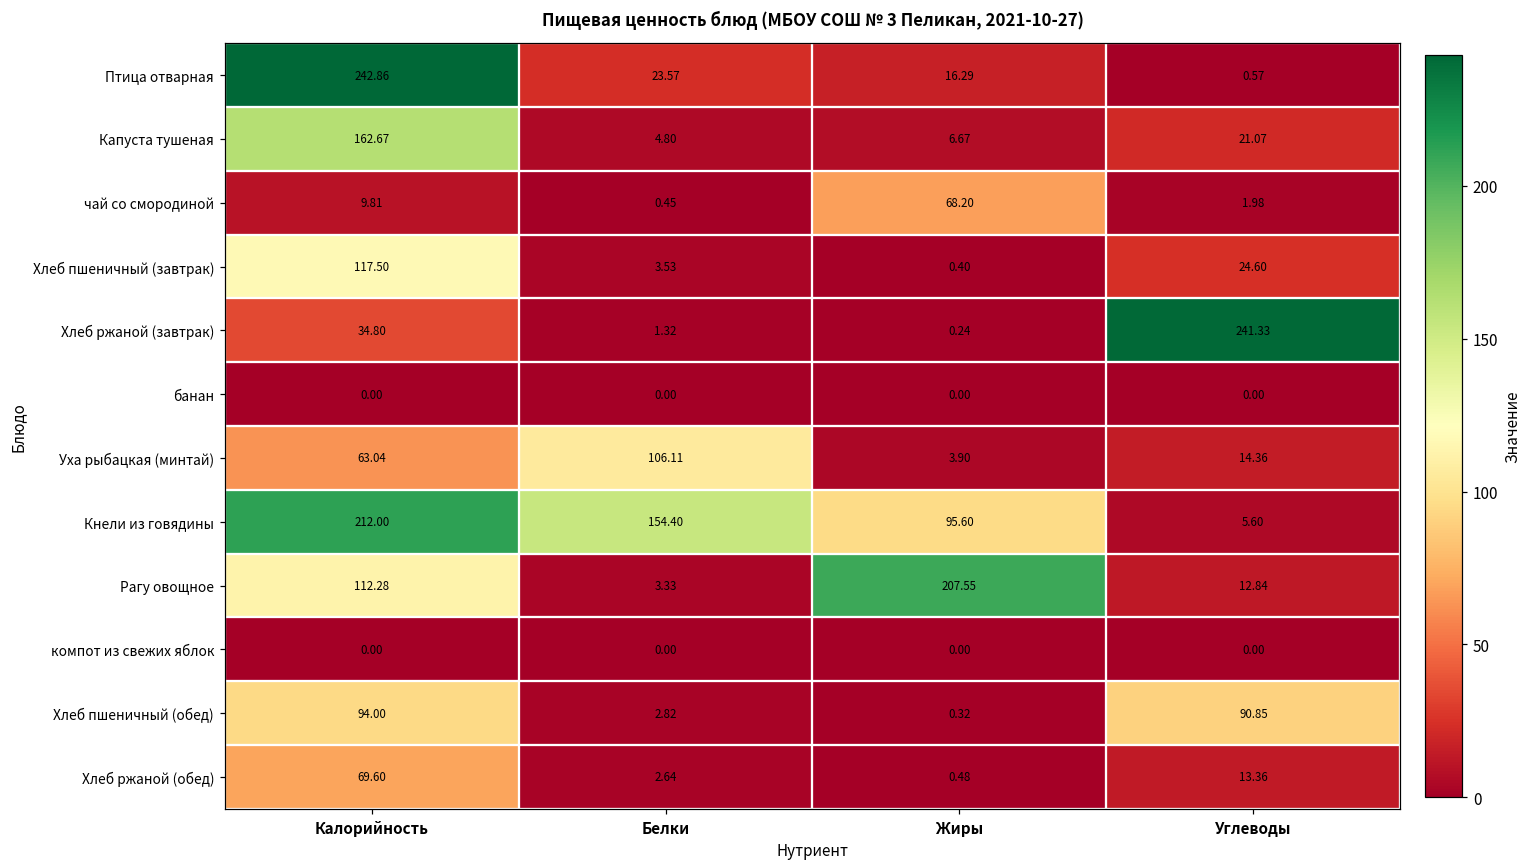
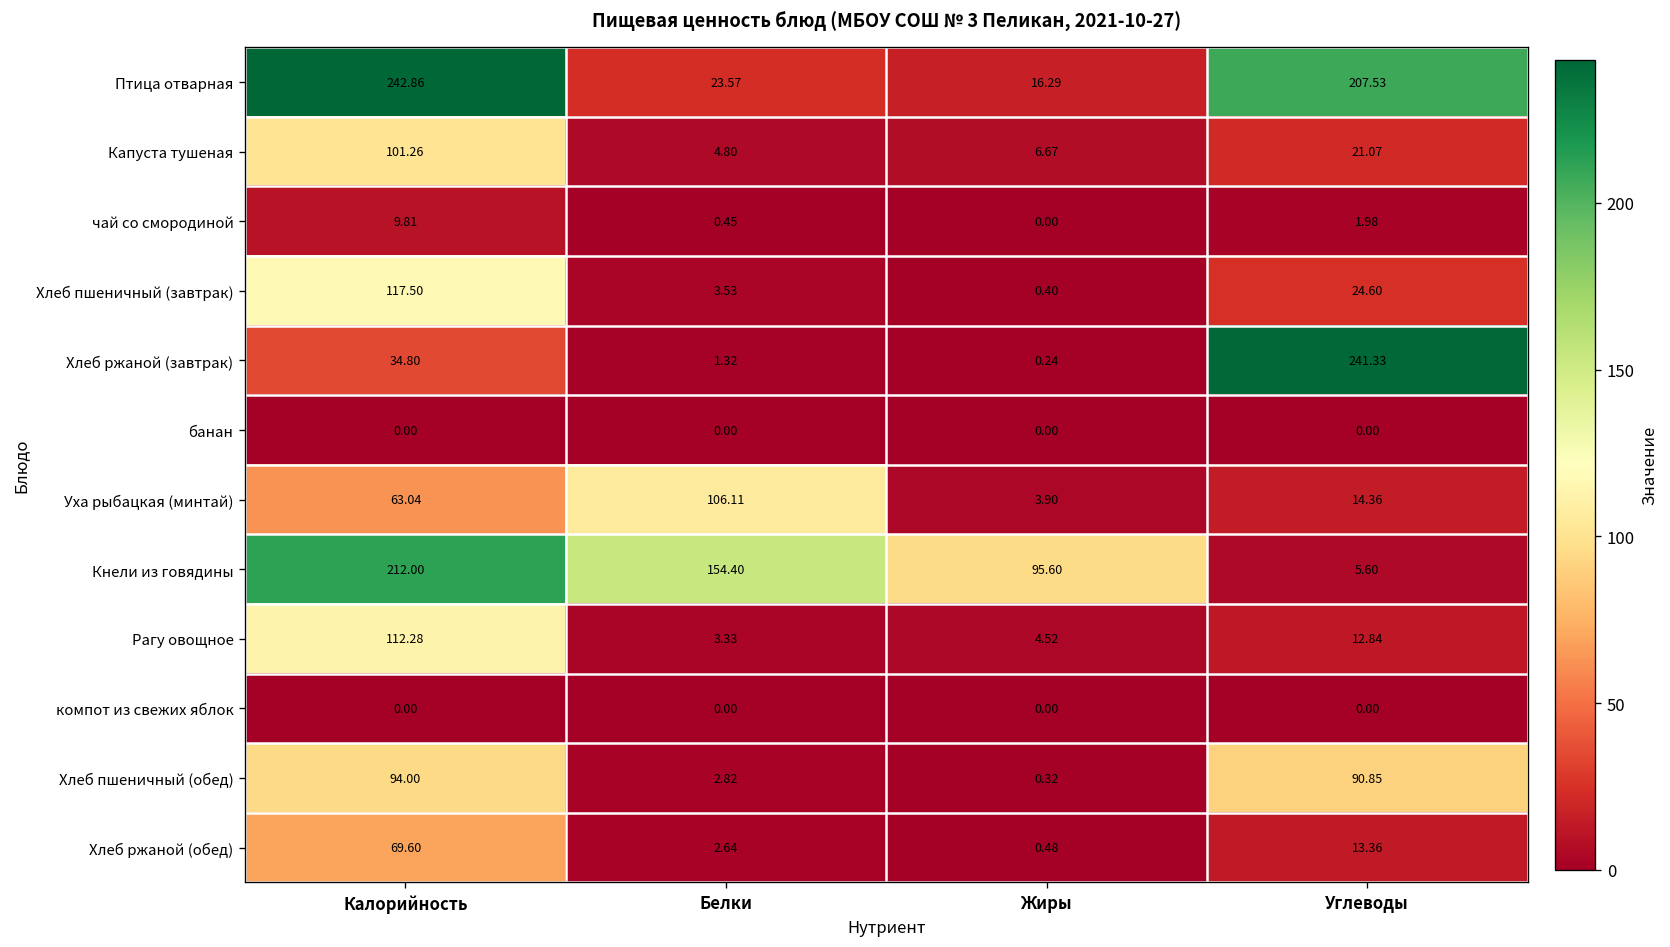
Птица отварная, Углеводы: 0.57 -> 207.53
Капуста тушеная, Калорийность: 162.67 -> 101.26
чай со смородиной, Жиры: 68.20 -> 0.00
Рагу овощное, Жиры: 207.55 -> 4.52
